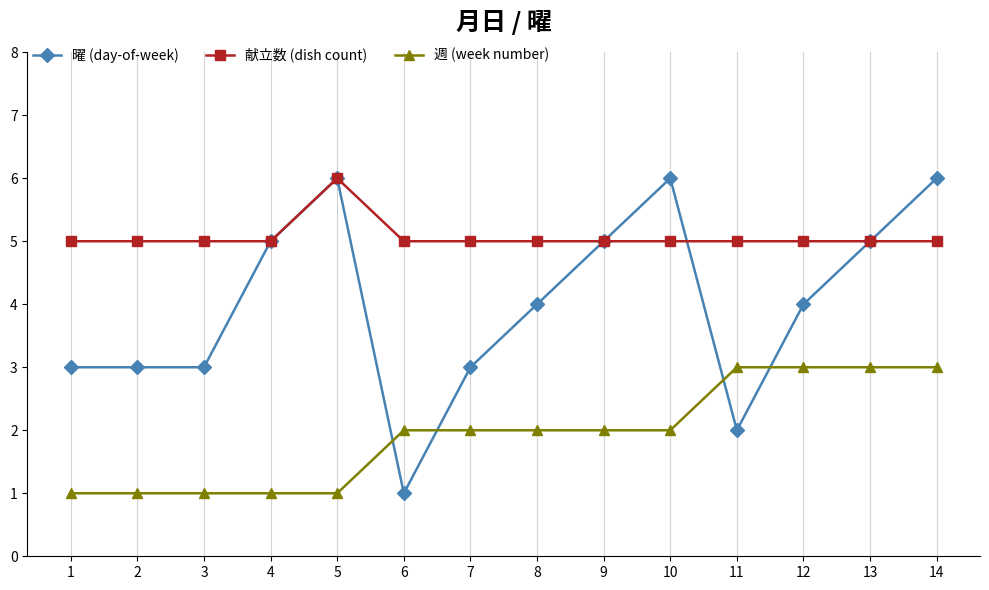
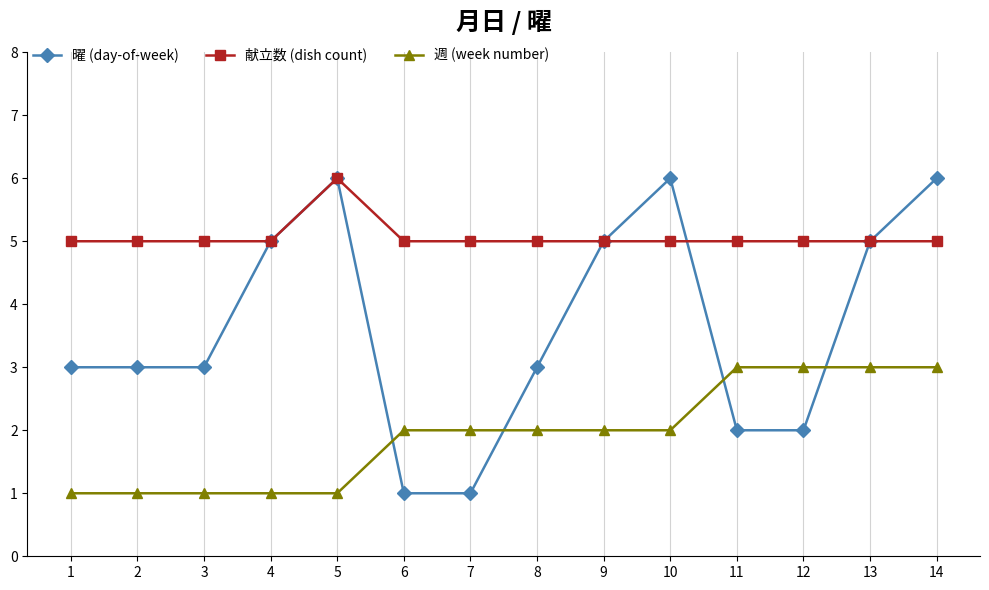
曜 (day-of-week), 7: 3 -> 1
曜 (day-of-week), 8: 4 -> 3
曜 (day-of-week), 12: 4 -> 2
